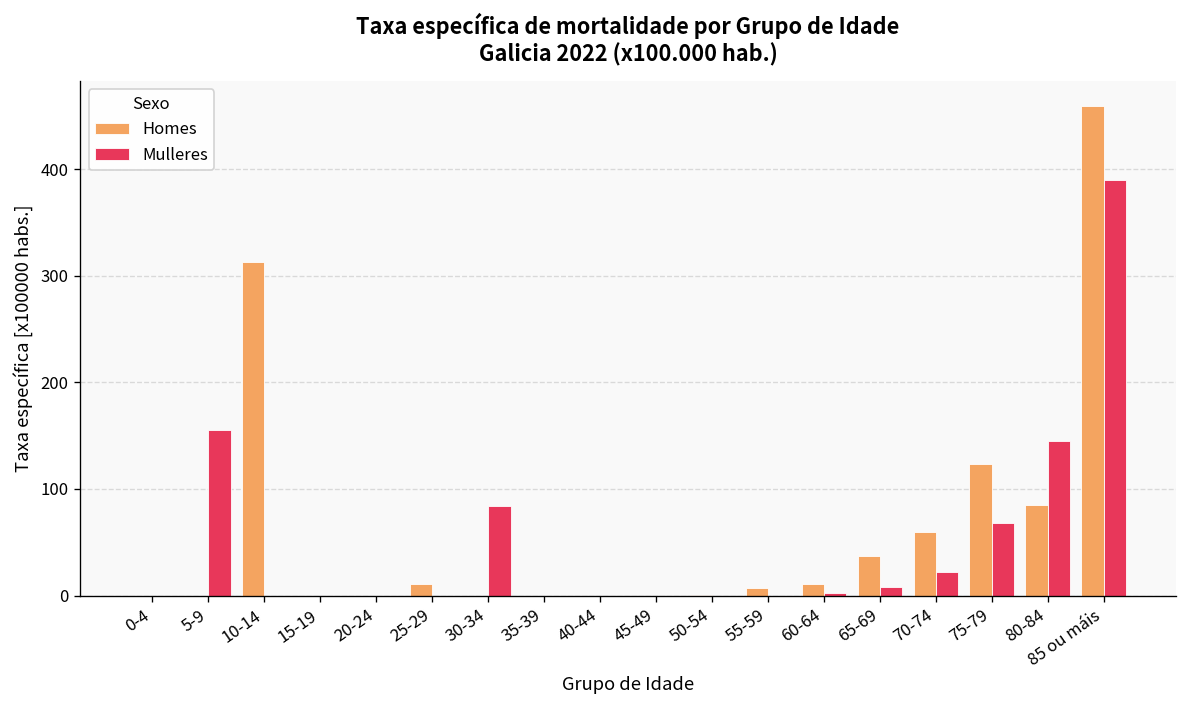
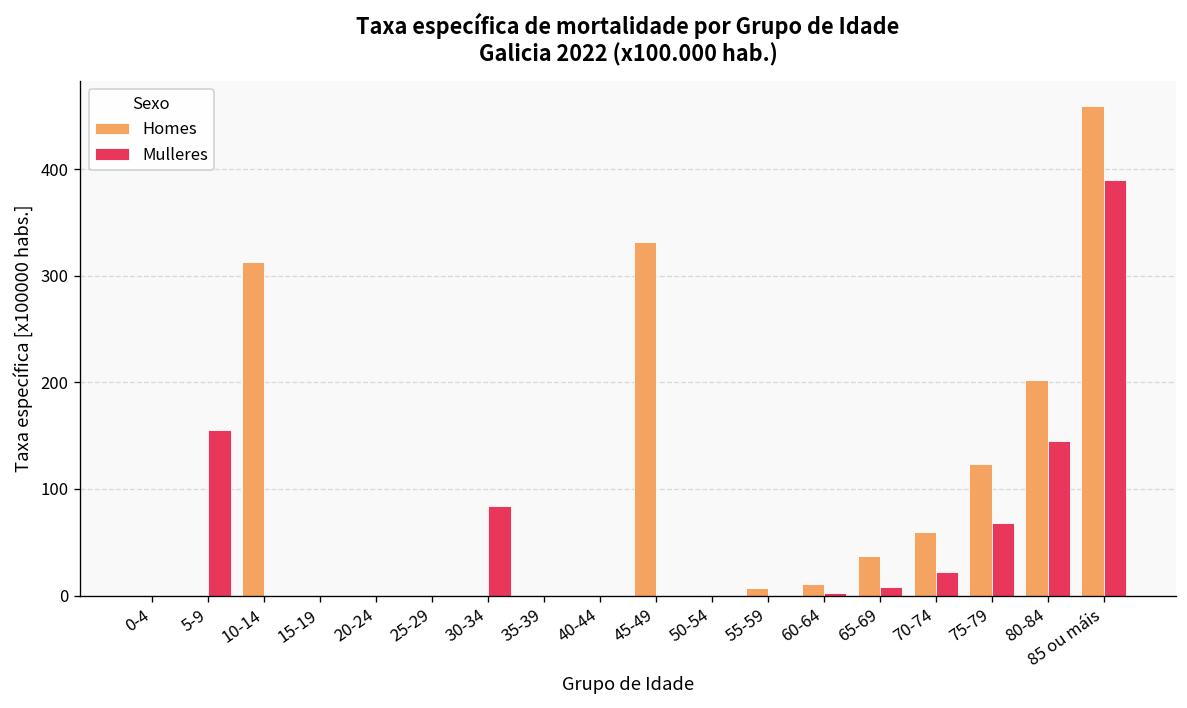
Homes, 25-29: 10 -> 0
Homes, 45-49: 0 -> 330
Homes, 80-84: 90 -> 200
